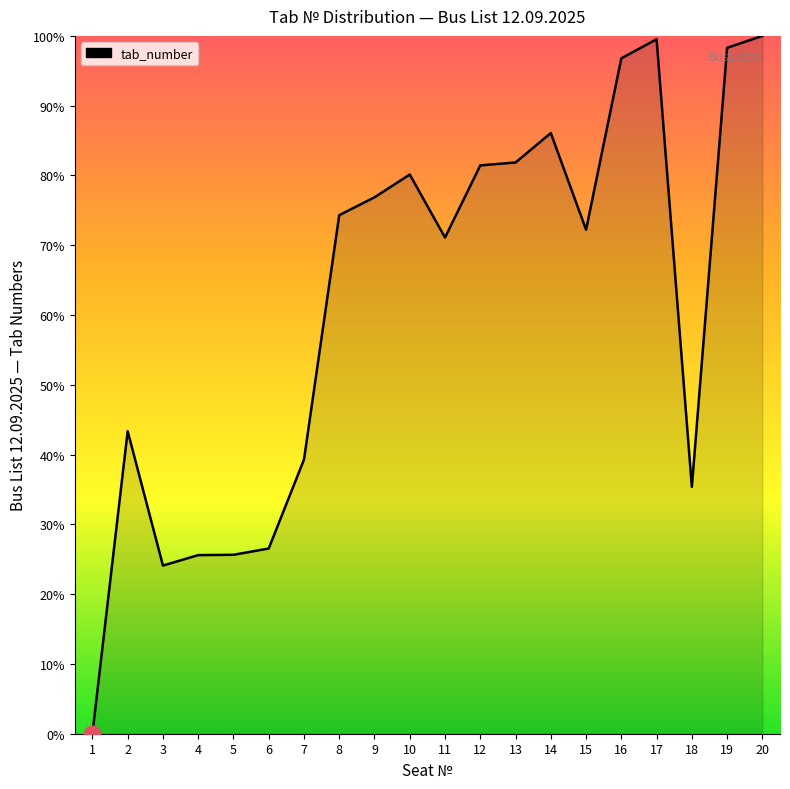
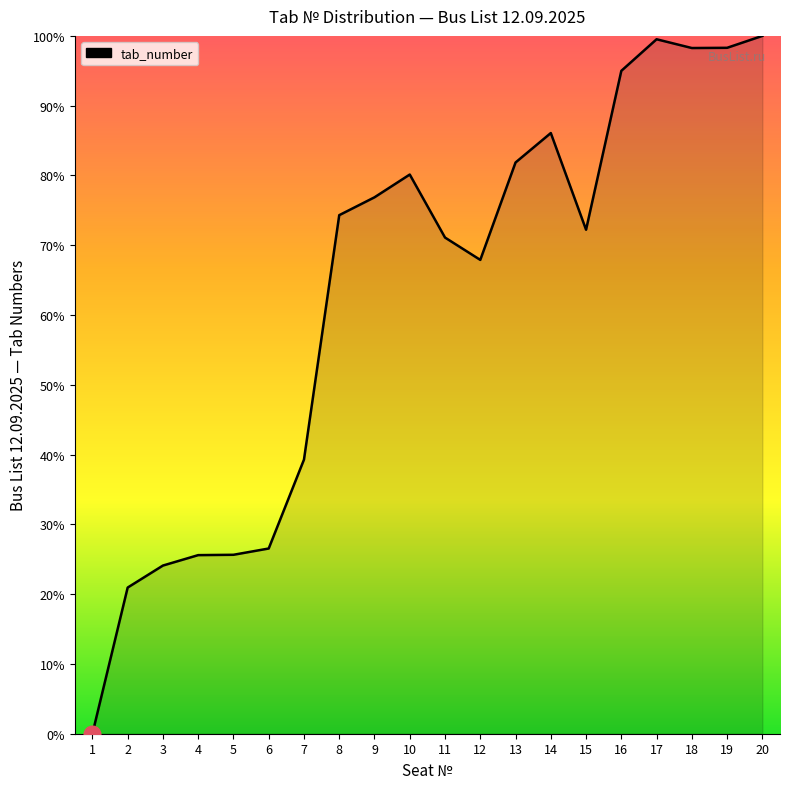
tab_number, 2: 43% -> 21%
tab_number, 12: 81% -> 68%
tab_number, 16: 97% -> 95%
tab_number, 18: 35% -> 98%
